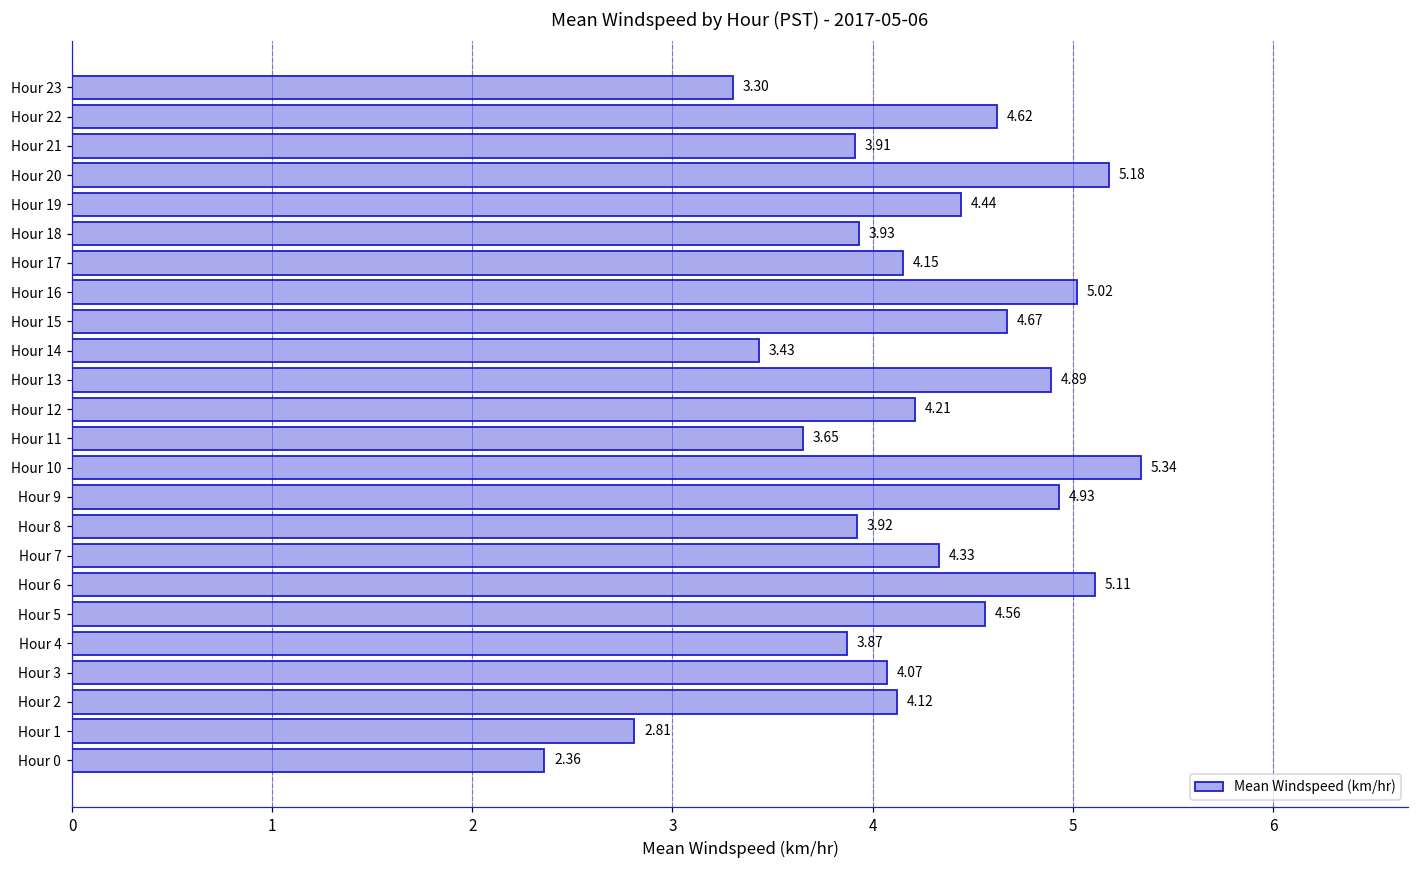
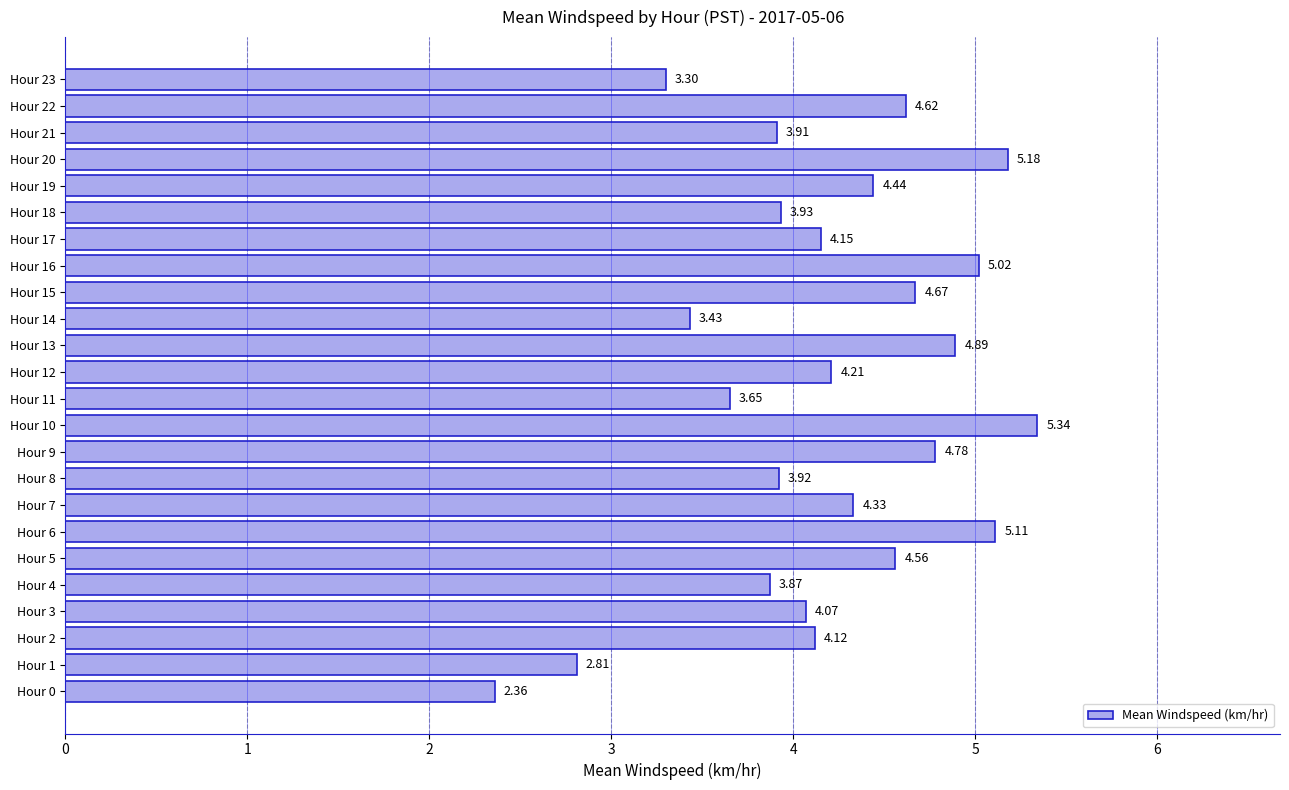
Hour 9: 4.93 -> 4.78
